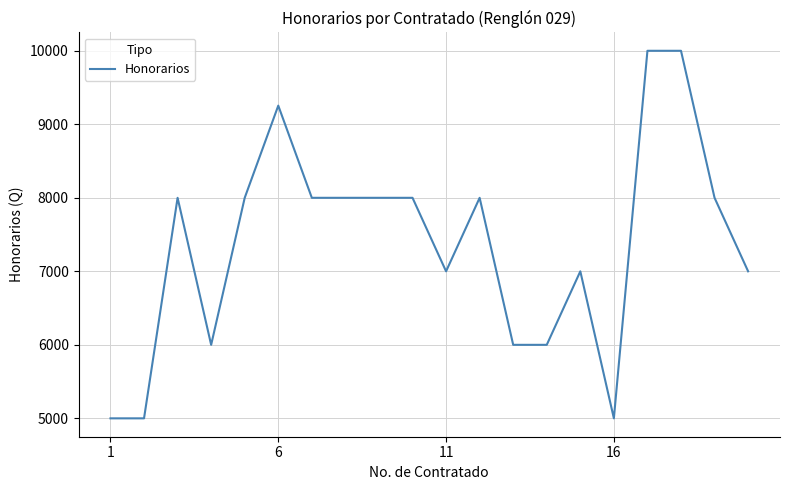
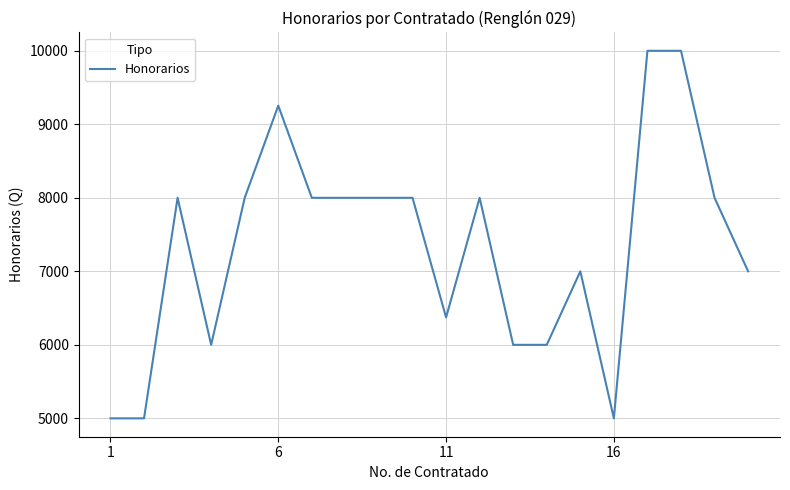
11: 7000 -> 6400
